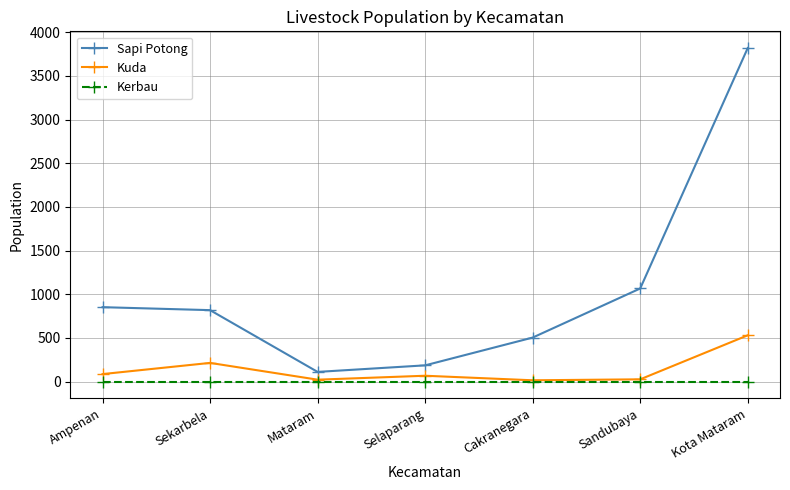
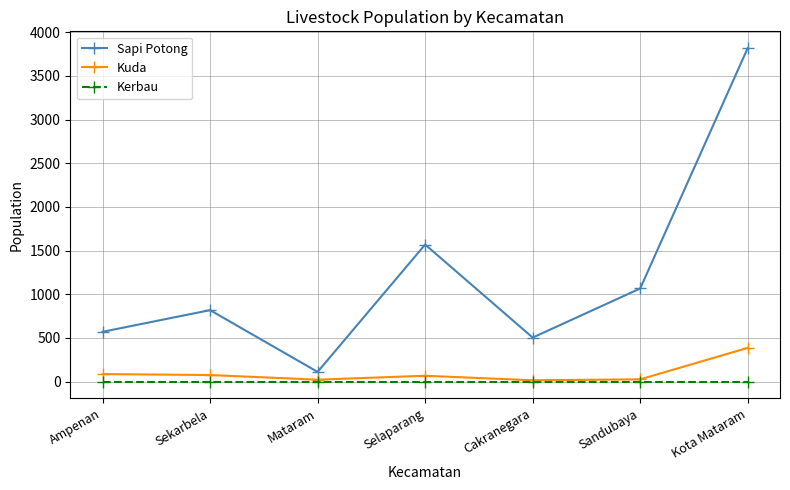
Sapi Potong, Ampenan: 900 -> 600
Kuda, Sekarbela: 200 -> 100
Sapi Potong, Selaparang: 200 -> 1600
Kuda, Kota Mataram: 500 -> 400
